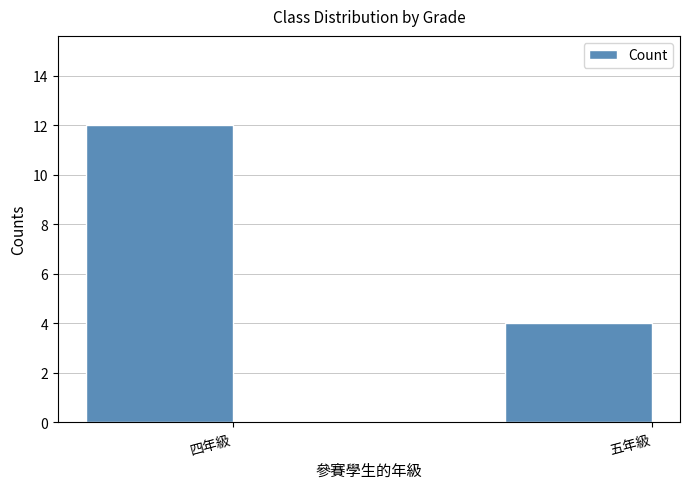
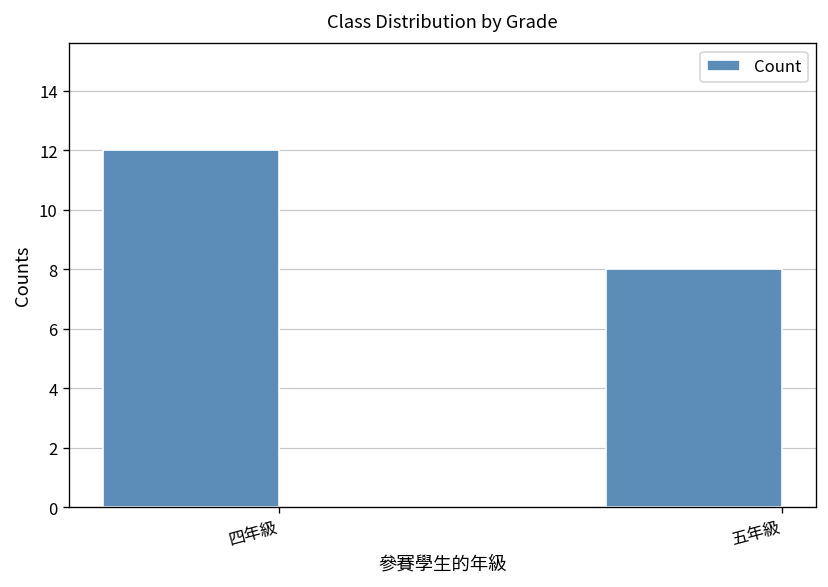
五年級: 4 -> 8
